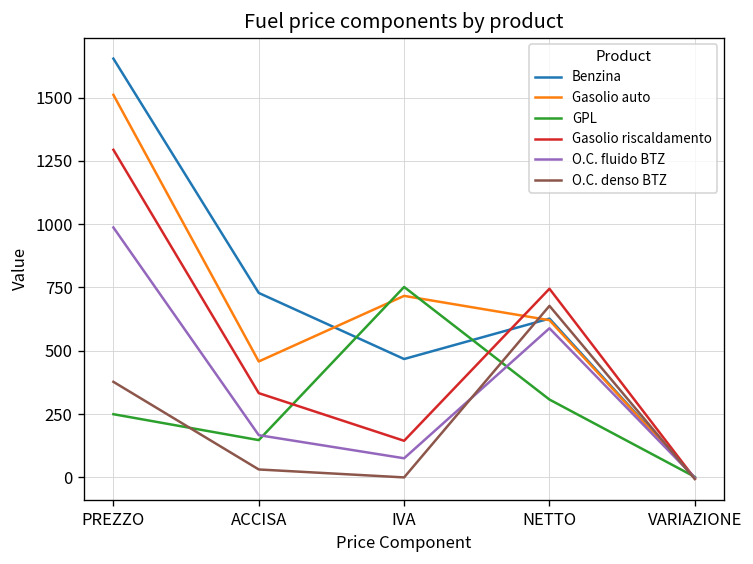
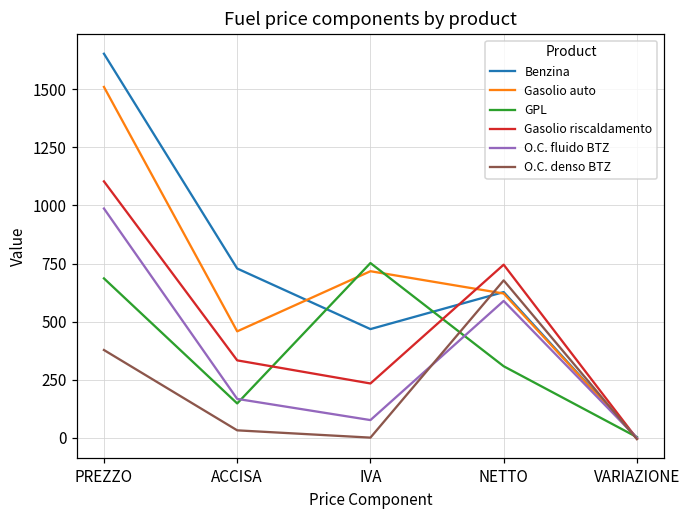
GPL, PREZZO: 250 -> 690
Gasolio riscaldamento, PREZZO: 1290 -> 1100
Gasolio riscaldamento, IVA: 140 -> 230
